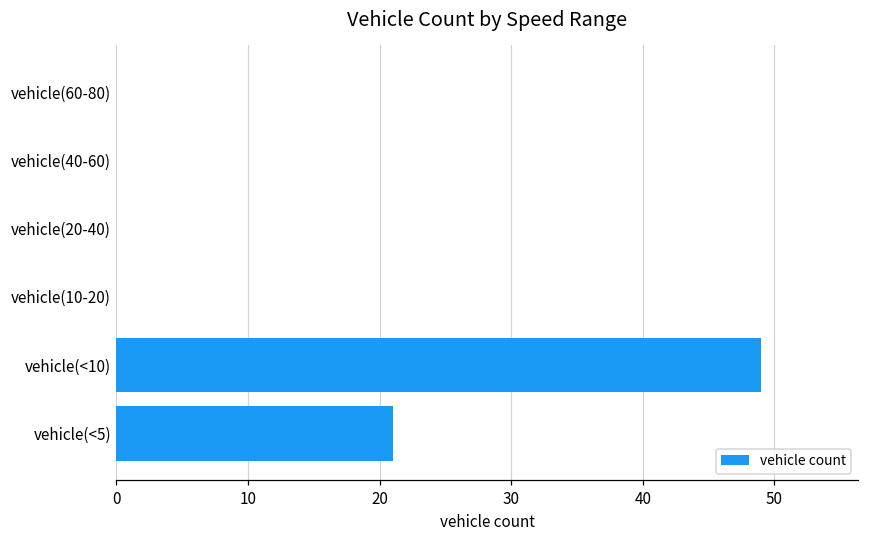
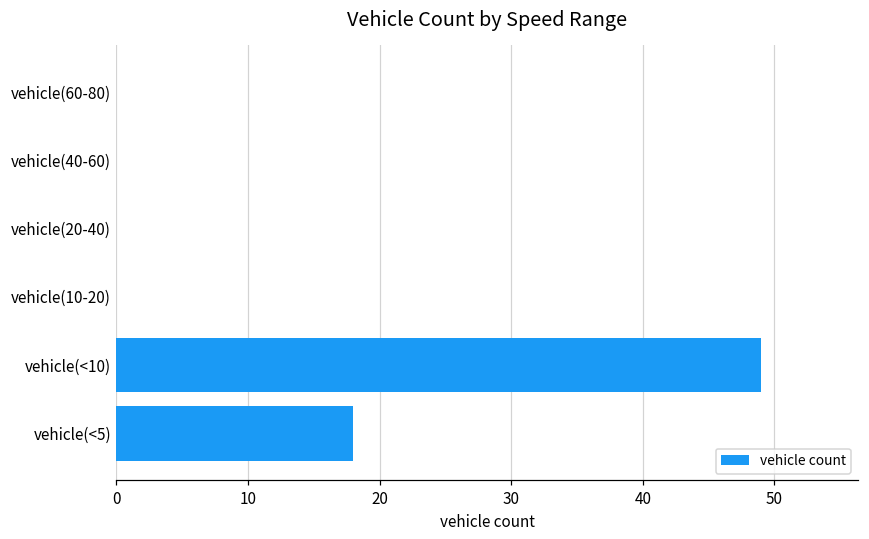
vehicle(<5): 21 -> 18
